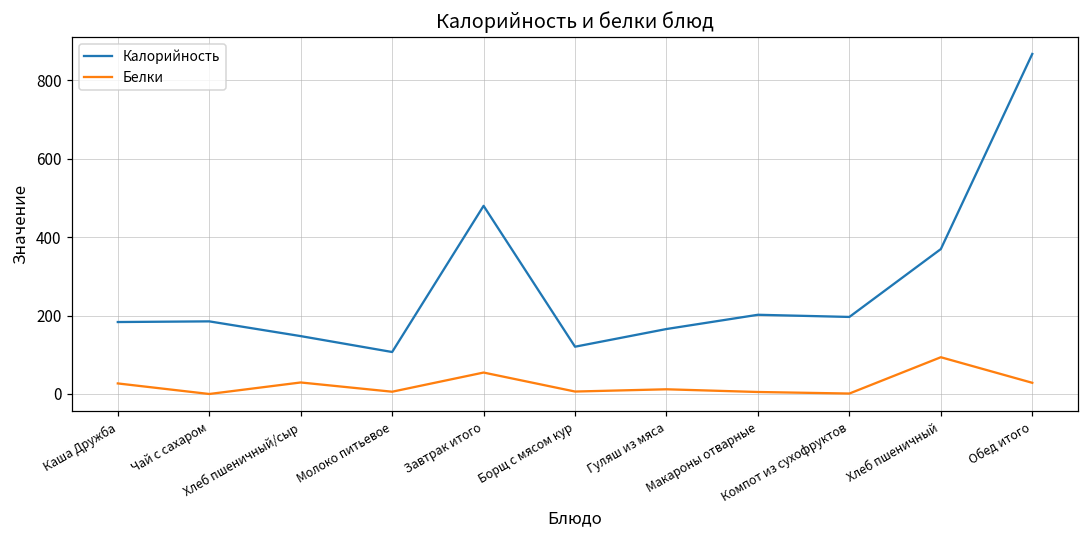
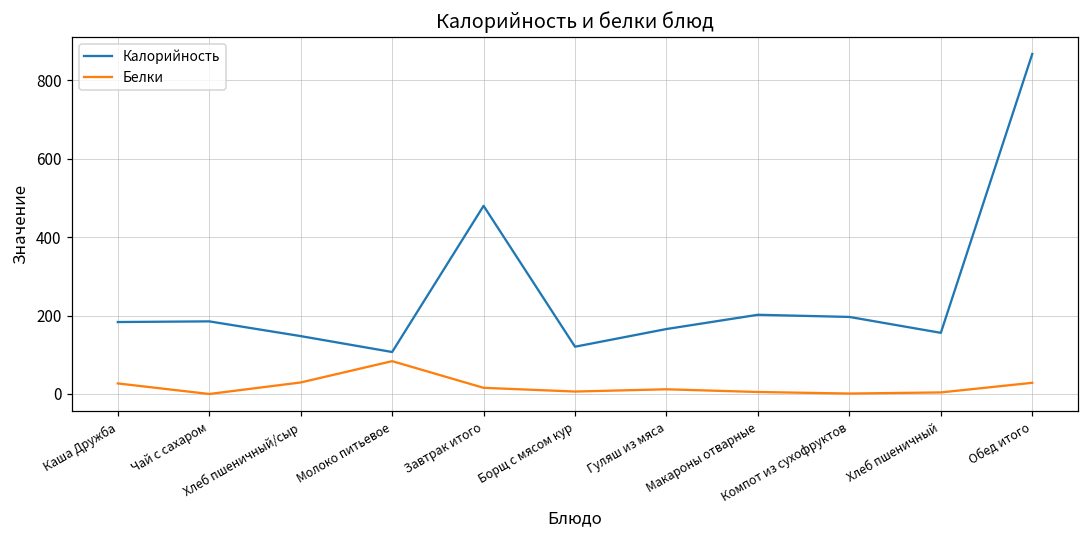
Белки, Молоко питьевое: 10 -> 80
Белки, Завтрак итого: 50 -> 20
Калорийность, Хлеб пшеничный: 370 -> 160
Белки, Хлеб пшеничный: 90 -> 0
